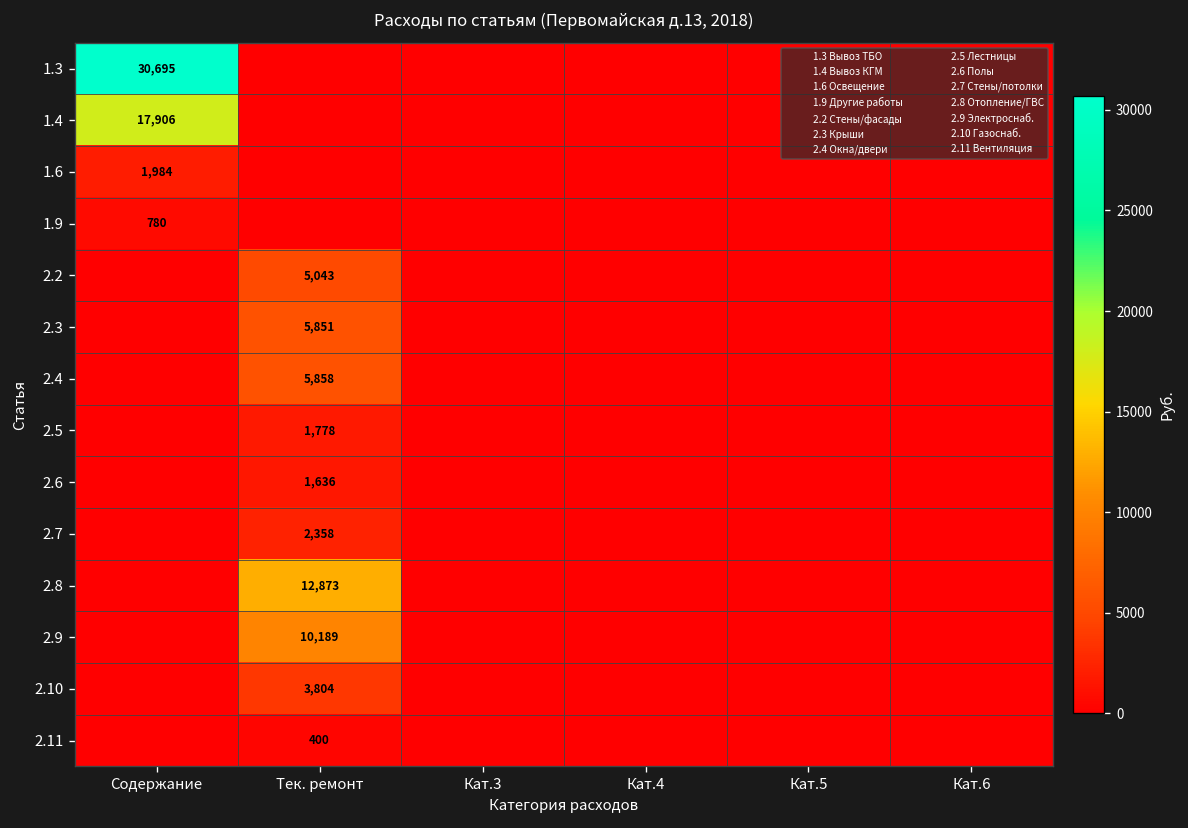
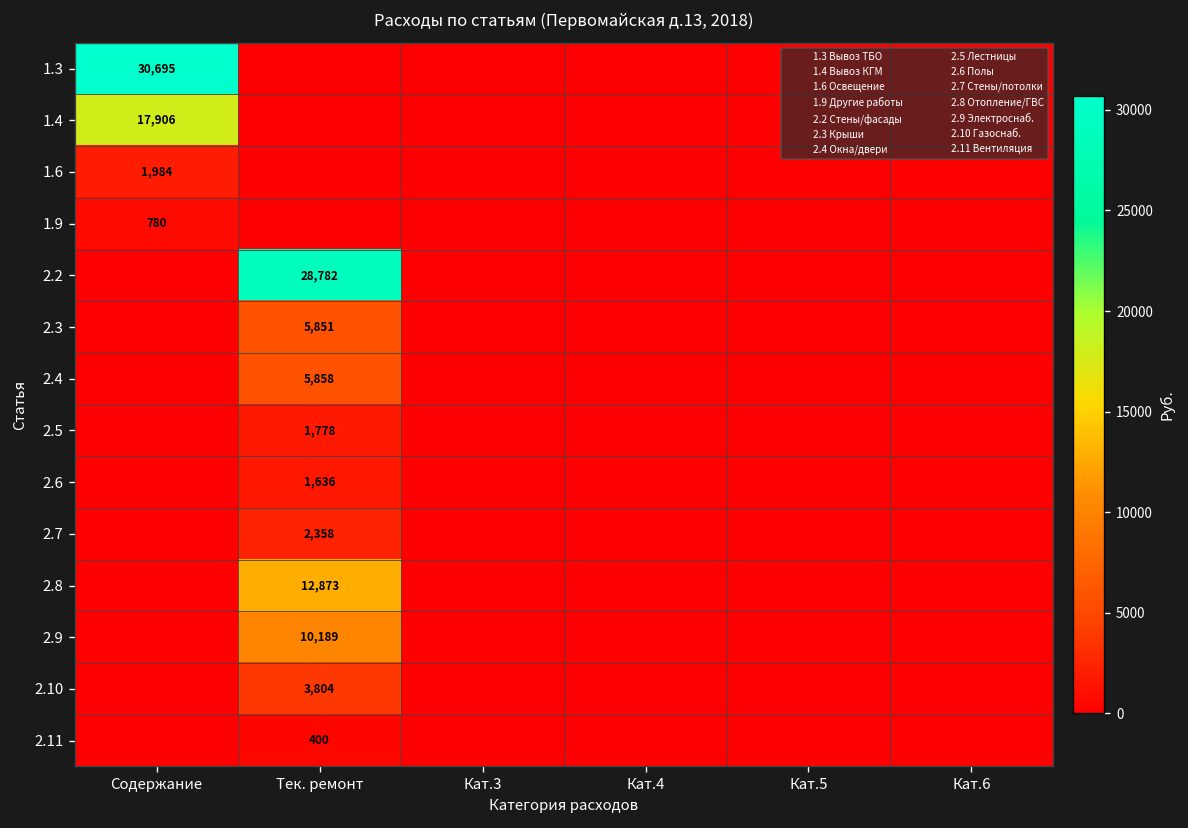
2.2, Тек. ремонт: 5,043 -> 28,782
